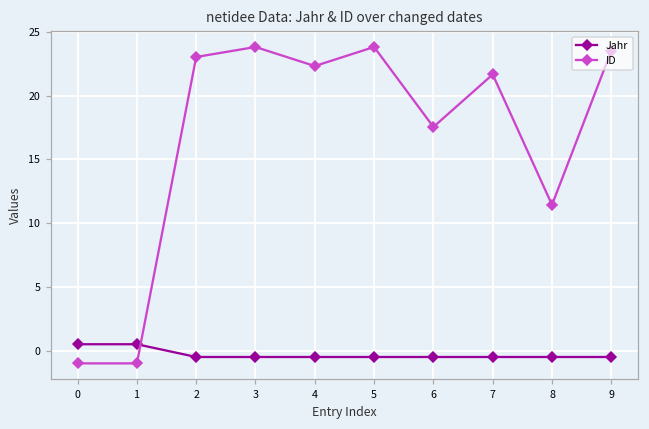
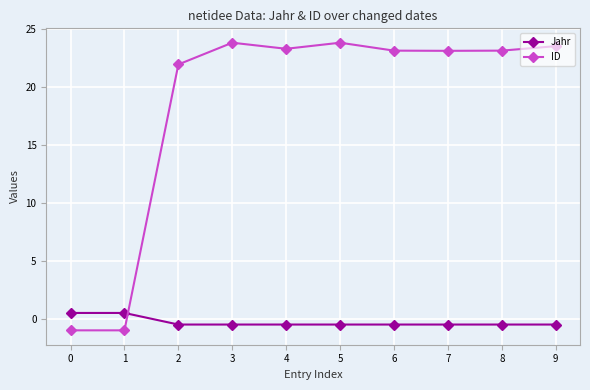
ID, 2: 23.0 -> 21.9
ID, 4: 22.3 -> 23.3
ID, 6: 17.5 -> 23.1
ID, 7: 21.7 -> 23.1
ID, 8: 11.4 -> 23.1
